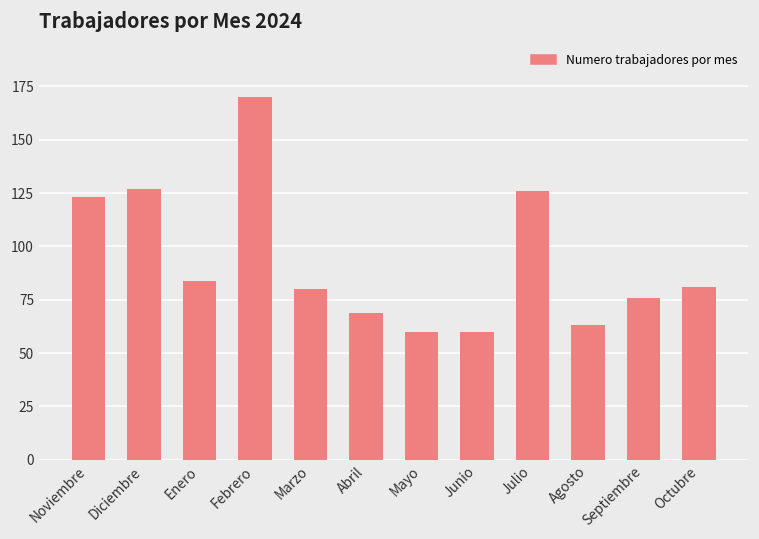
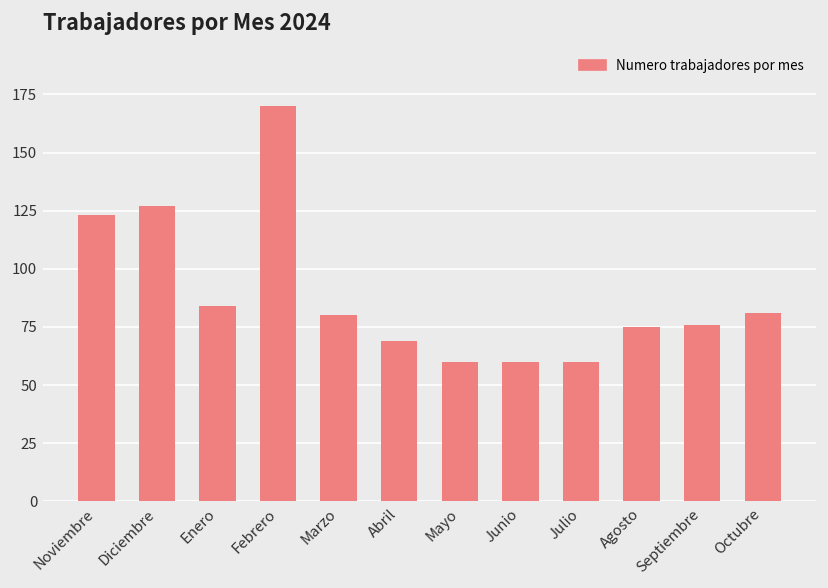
Julio: 126 -> 60
Agosto: 63 -> 75
